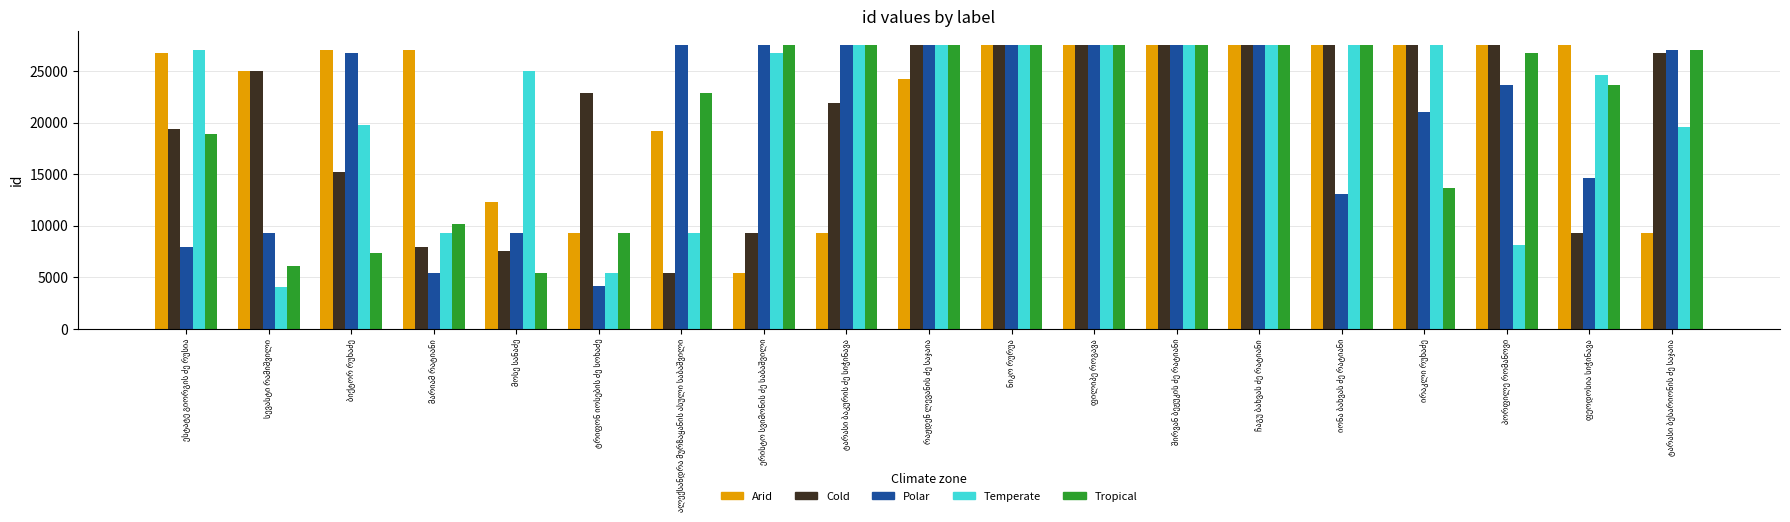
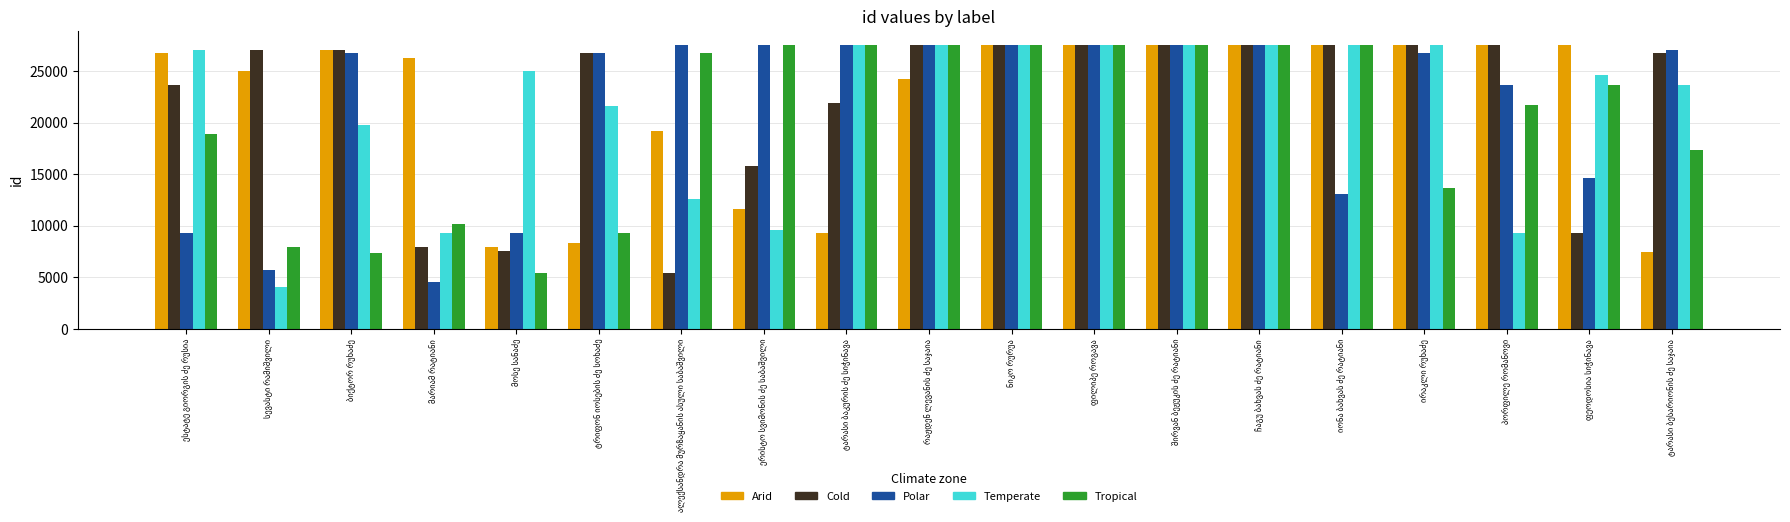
Cold, ესტატე გიორგის ძე რუსია: 19400 -> 23600
Polar, ესტატე გიორგის ძე რუსია: 7900 -> 9300
Cold, სევასტი რამიშვილი: 25000 -> 27000
Polar, სევასტი რამიშვილი: 9300 -> 5700
Tropical, სევასტი რამიშვილი: 6100 -> 7900
Cold, ბიქტორ რუხაძე: 15200 -> 27100
Arid, მარიამ რატიანი: 27100 -> 26300
Polar, მარიამ რატიანი: 5400 -> 4500
Arid, მოსე სანაძე: 12300 -> 7900
Arid, ტრიფონ იოსების ძე სოხაძე: 9300 -> 8400
Cold, ტრიფონ იოსების ძე სოხაძე: 22900 -> 26700
Polar, ტრიფონ იოსების ძე სოხაძე: 4200 -> 26700
Temperate, ტრიფონ იოსების ძე სოხაძე: 5400 -> 21600
Temperate, ალექსანდრა მურზაყანის ასული საბაშვილი: 9300 -> 12600
Tropical, ალექსანდრა მურზაყანის ასული საბაშვილი: 22900 -> 26700
Arid, ერისტო სვიმონის ძე საბაშვილი: 5400 -> 11600
Cold, ერისტო სვიმონის ძე საბაშვილი: 9300 -> 15800
Temperate, ერისტო სვიმონის ძე საბაშვილი: 26700 -> 9600
Polar, ირაკლი რუხაძე: 21000 -> 26700
Temperate, პორფილე რომანოვი: 8200 -> 9300
Tropical, პორფილე რომანოვი: 26700 -> 21800
Arid, ტარასი ბესარიონის ძე საჯაია: 9300 -> 7500
Temperate, ტარასი ბესარიონის ძე საჯაია: 19600 -> 23600
Tropical, ტარასი ბესარიონის ძე საჯაია: 27000 -> 17300
